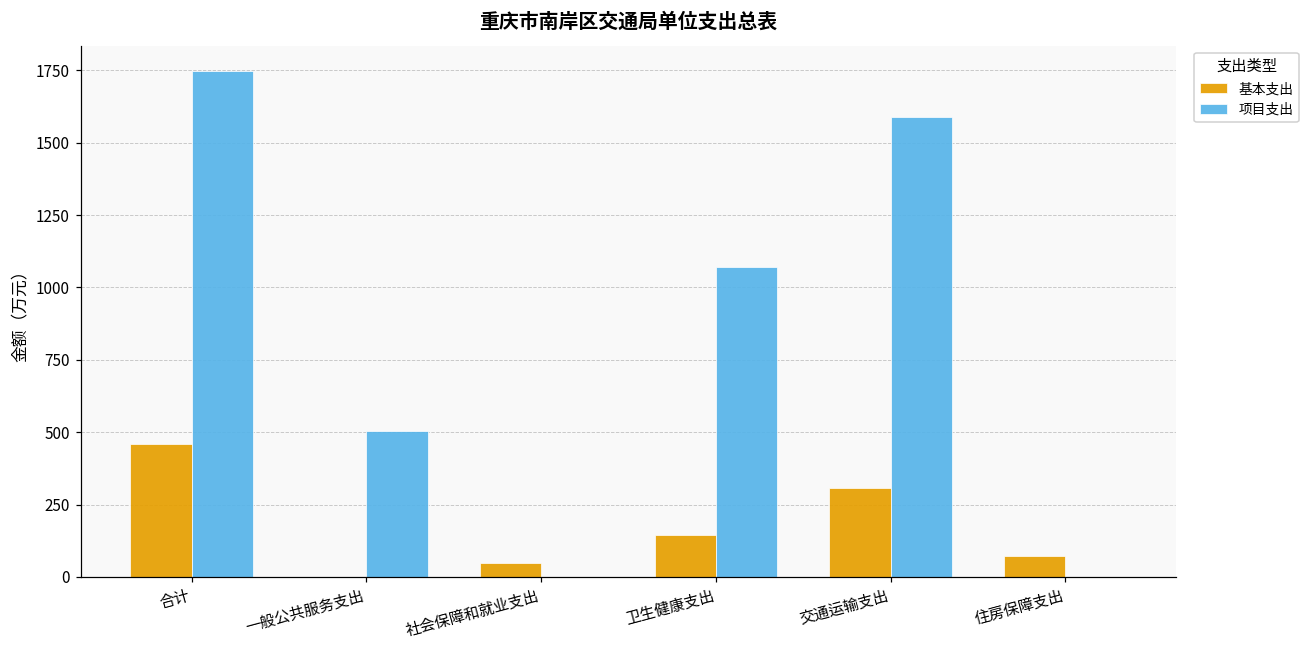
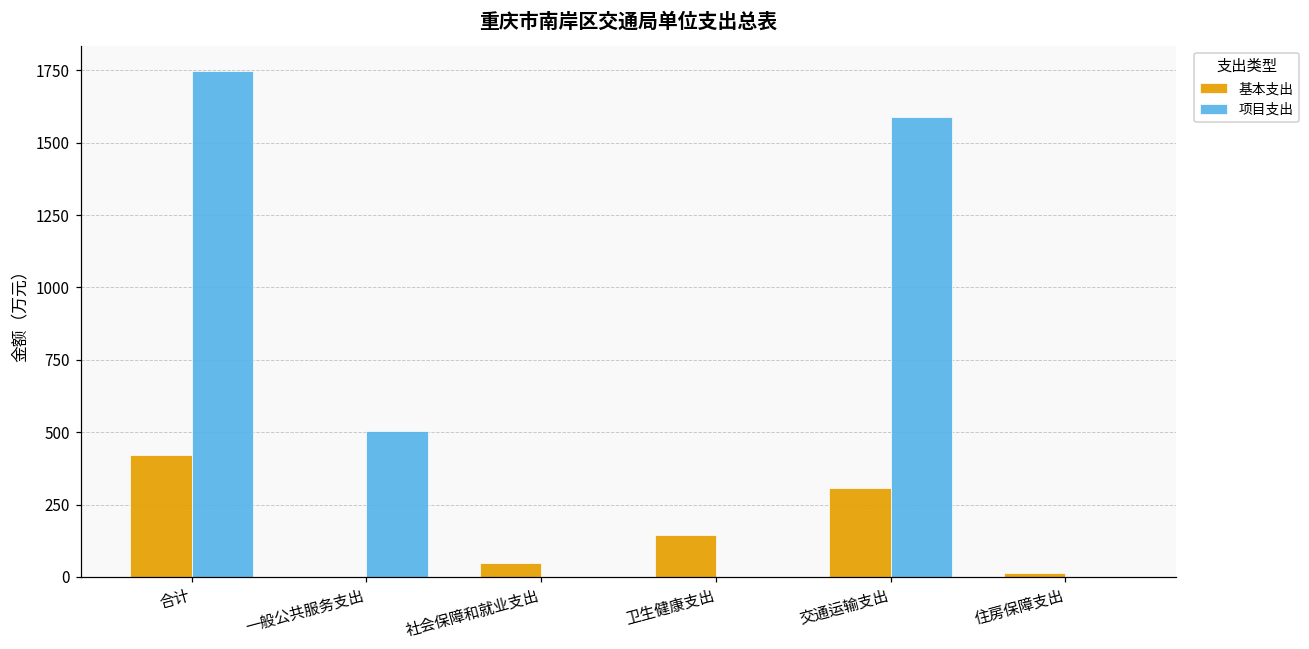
基本支出, 合计: 460 -> 420
项目支出, 卫生健康支出: 1070 -> 0
基本支出, 住房保障支出: 70 -> 10
